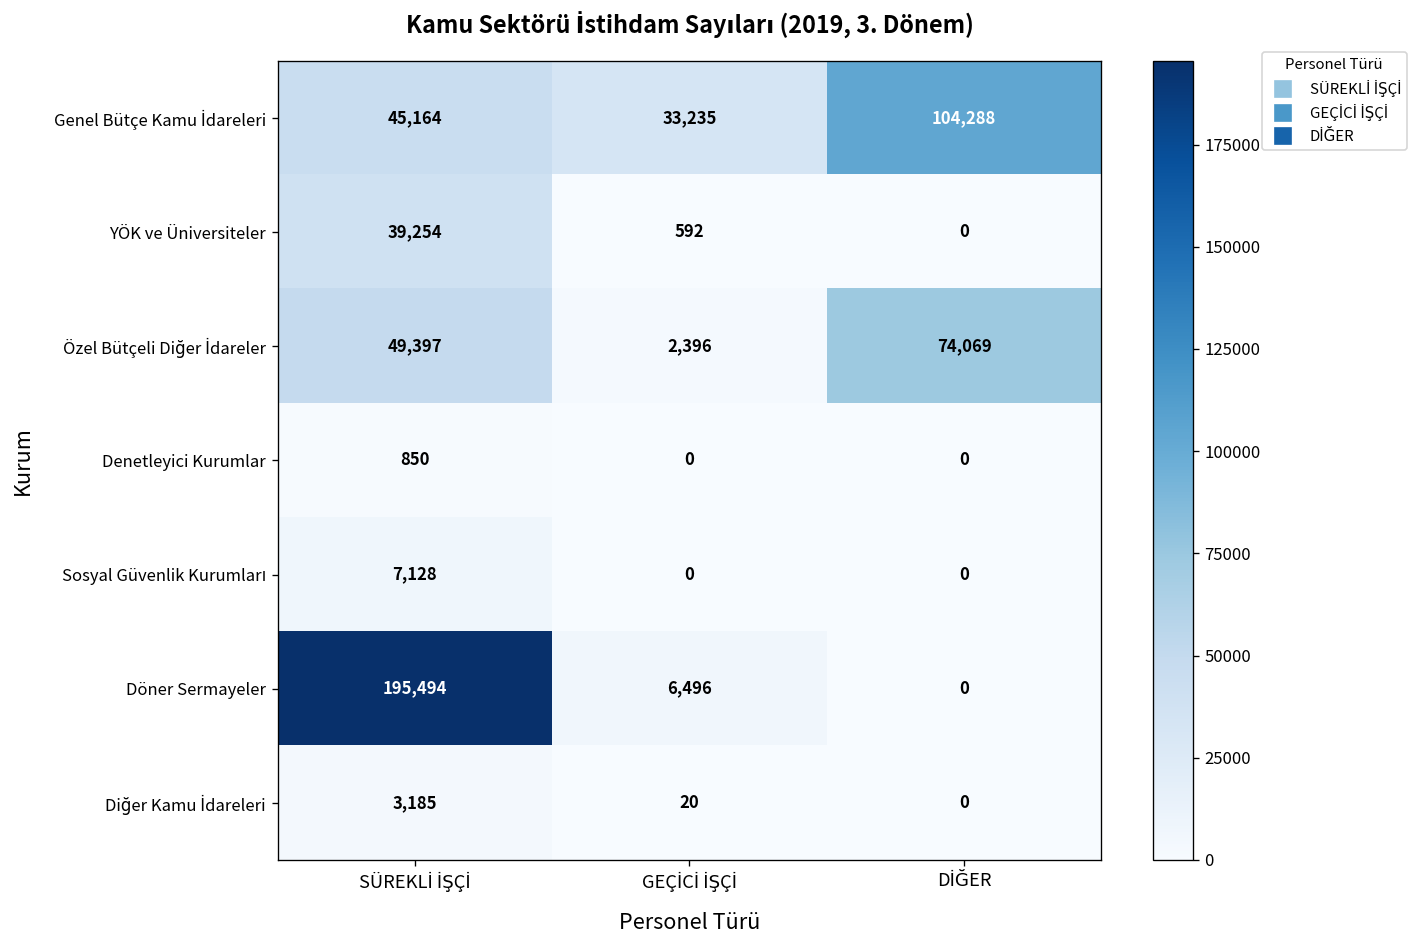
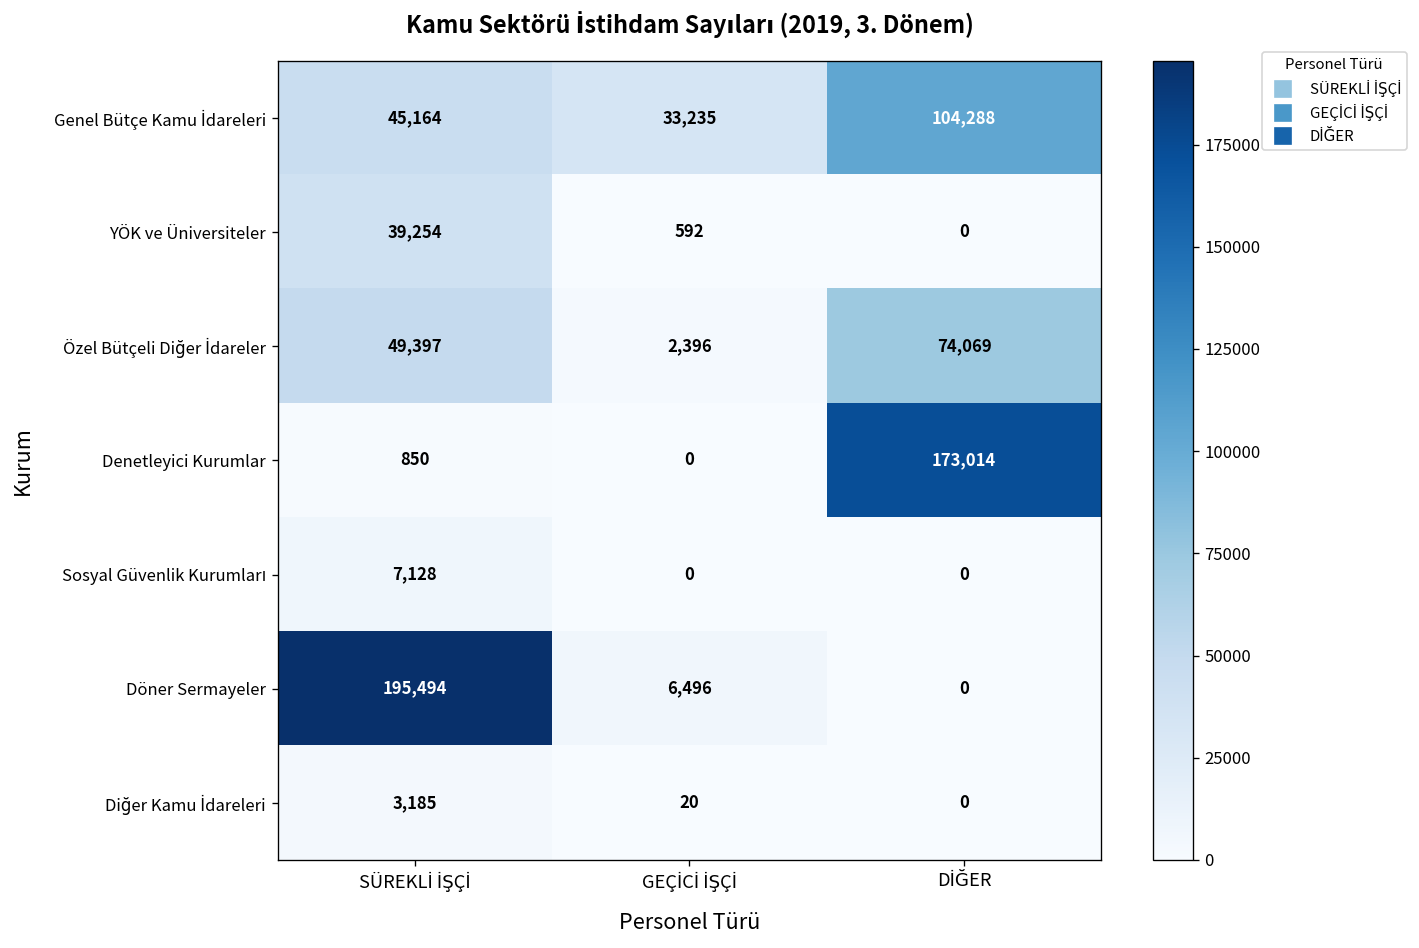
Denetleyici Kurumlar, DİĞER: 0 -> 173,014
